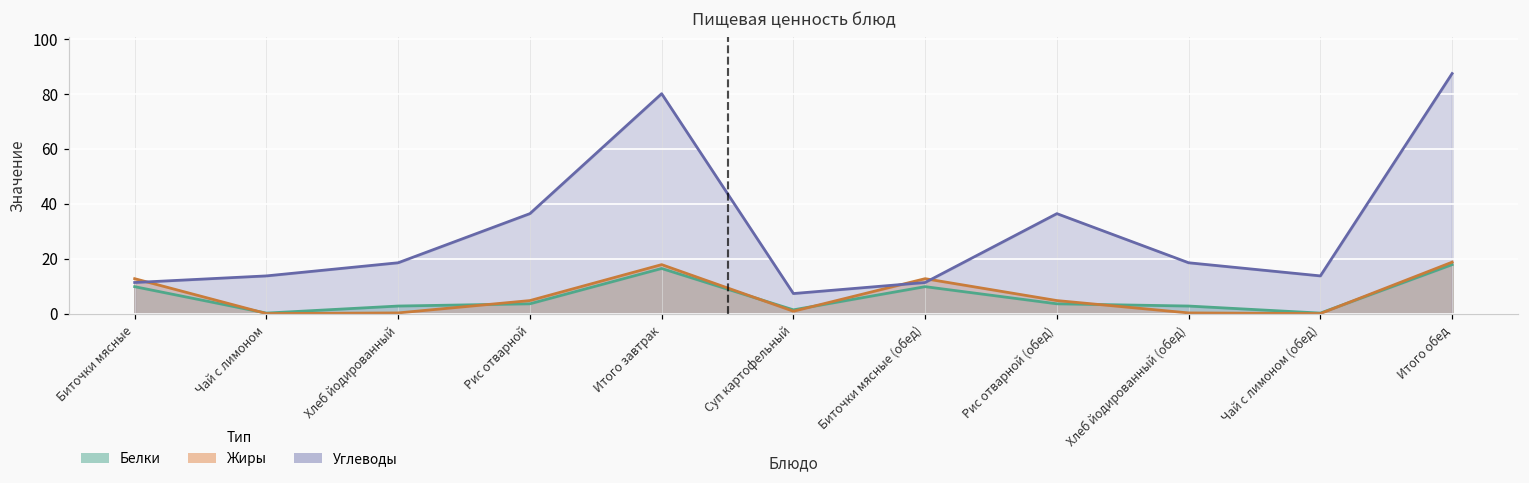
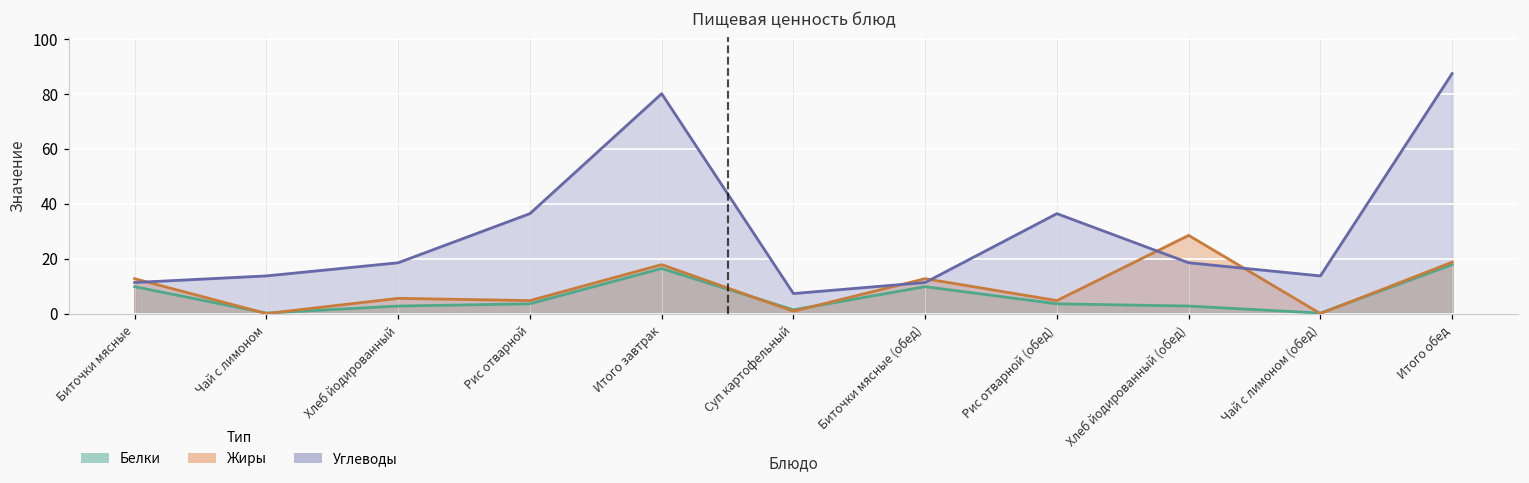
Жиры, Хлеб йодированный: 0 -> 6
Жиры, Хлеб йодированный (обед): 0 -> 29
